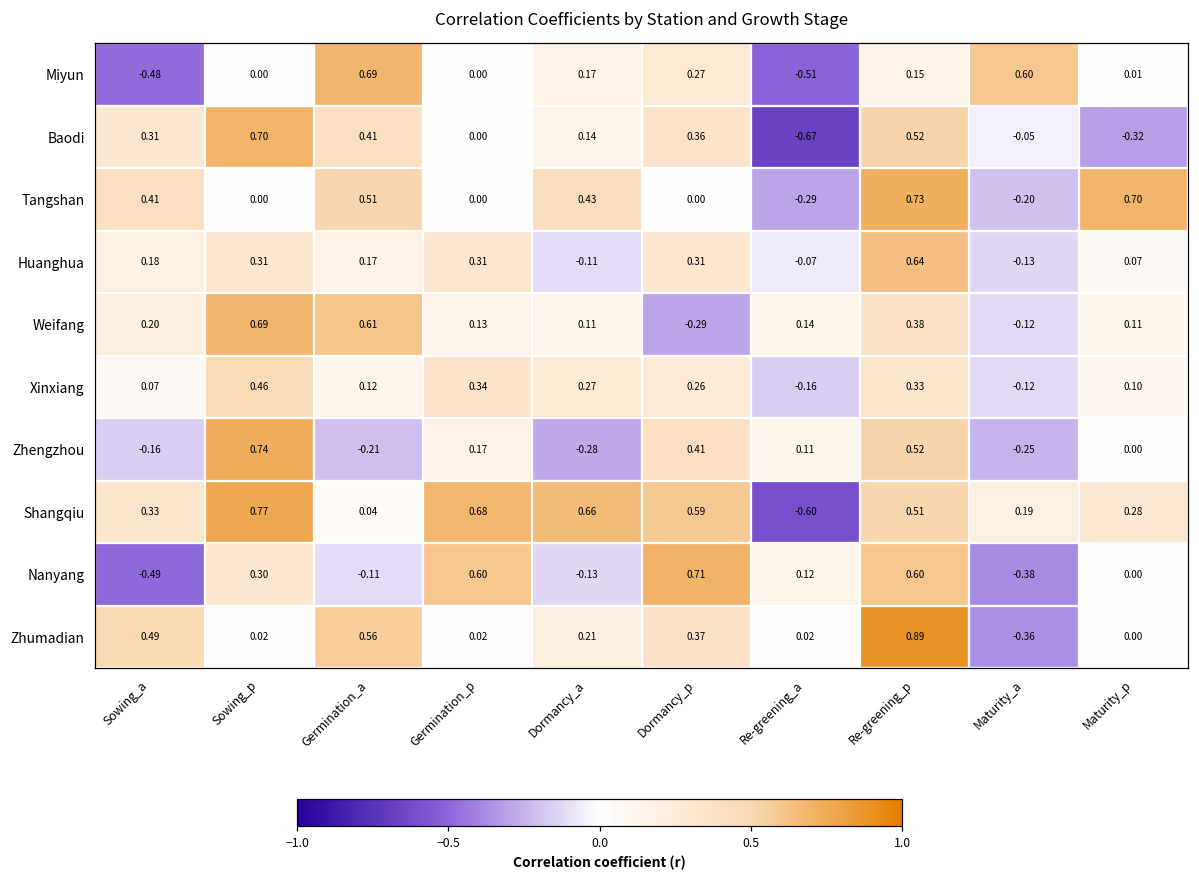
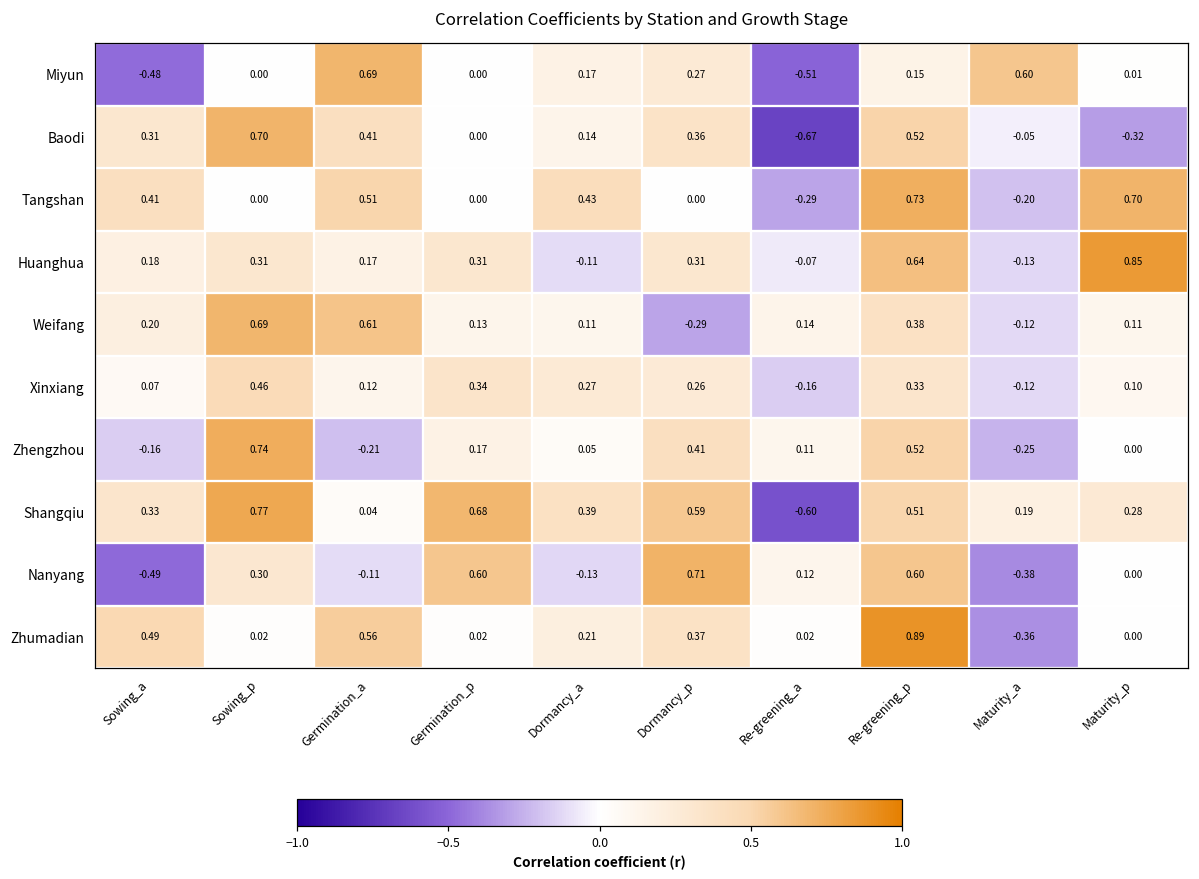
Huanghua, Maturity_p: 0.07 -> 0.85
Zhengzhou, Dormancy_a: -0.28 -> 0.05
Shangqiu, Dormancy_a: 0.66 -> 0.39
